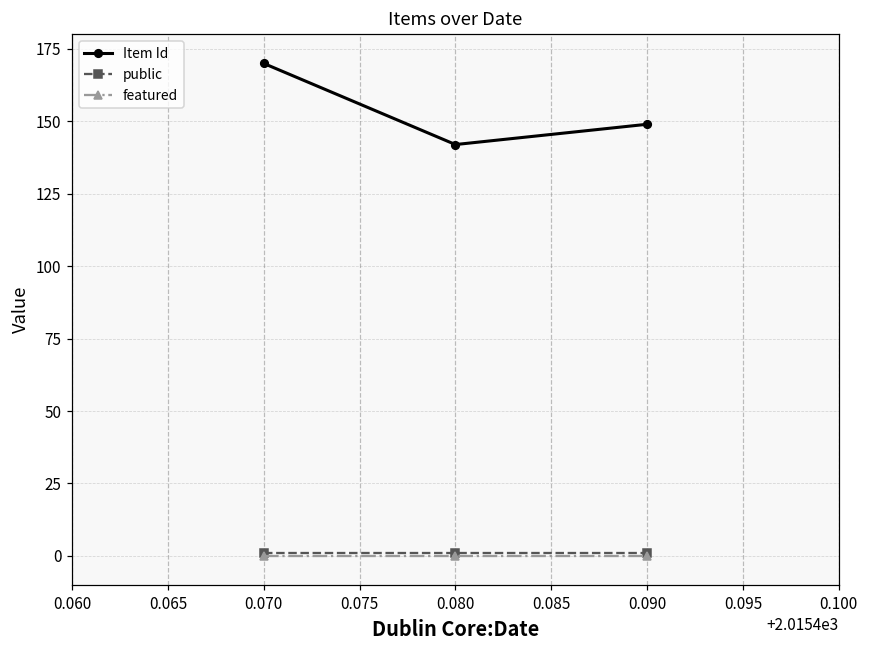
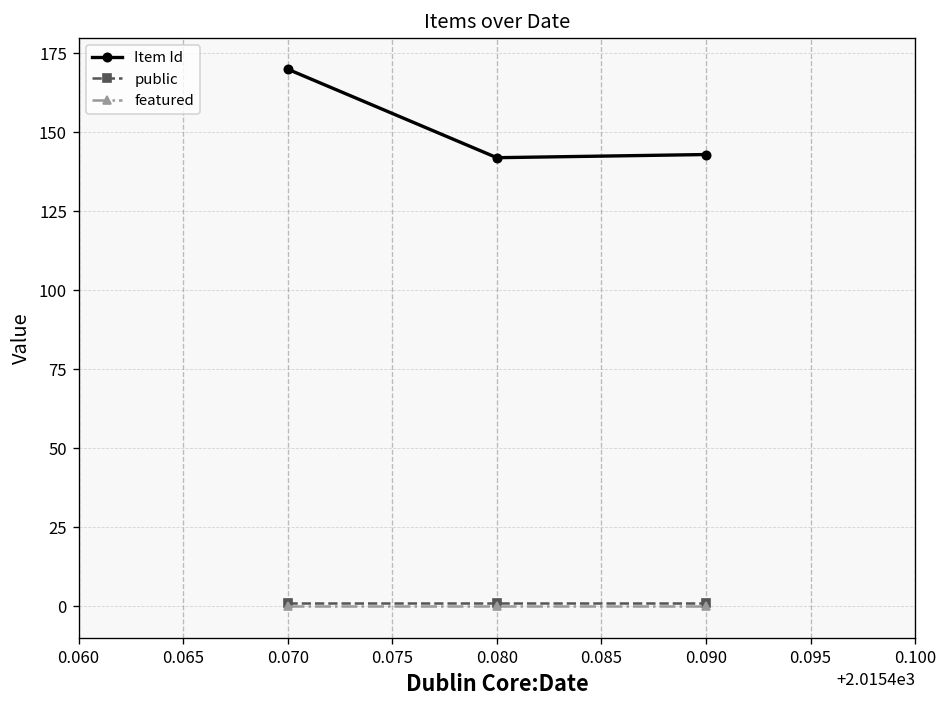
Item Id, 0.090: 149 -> 143
